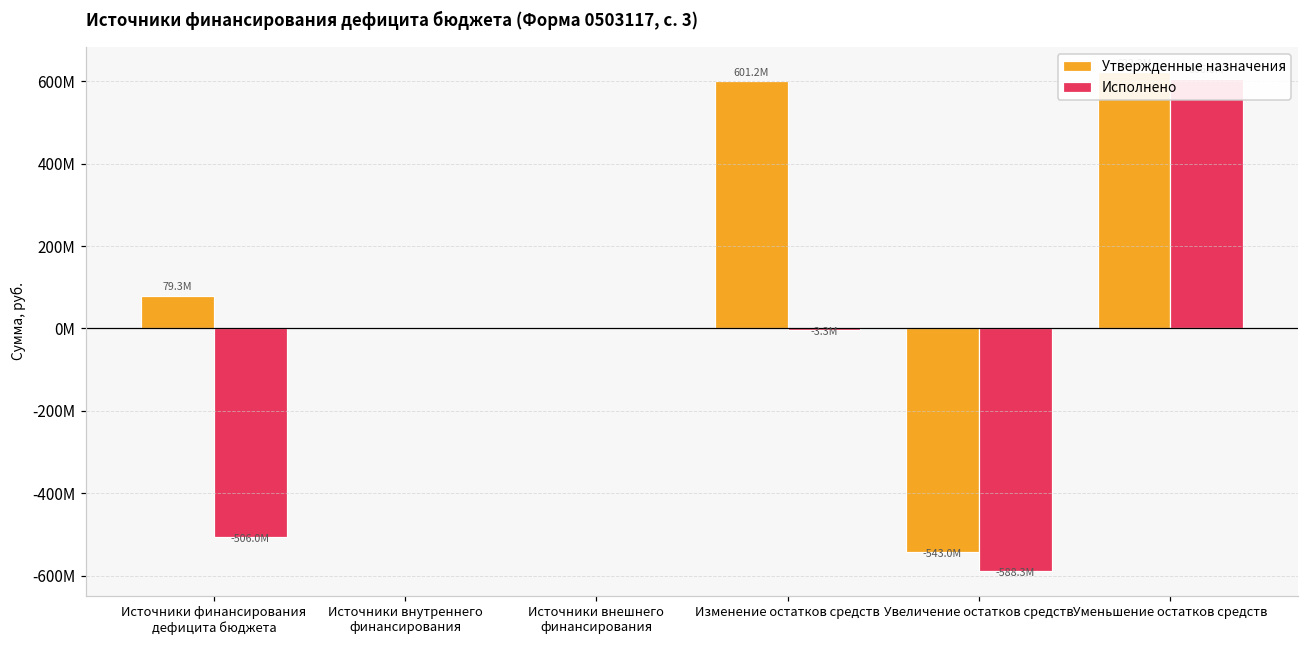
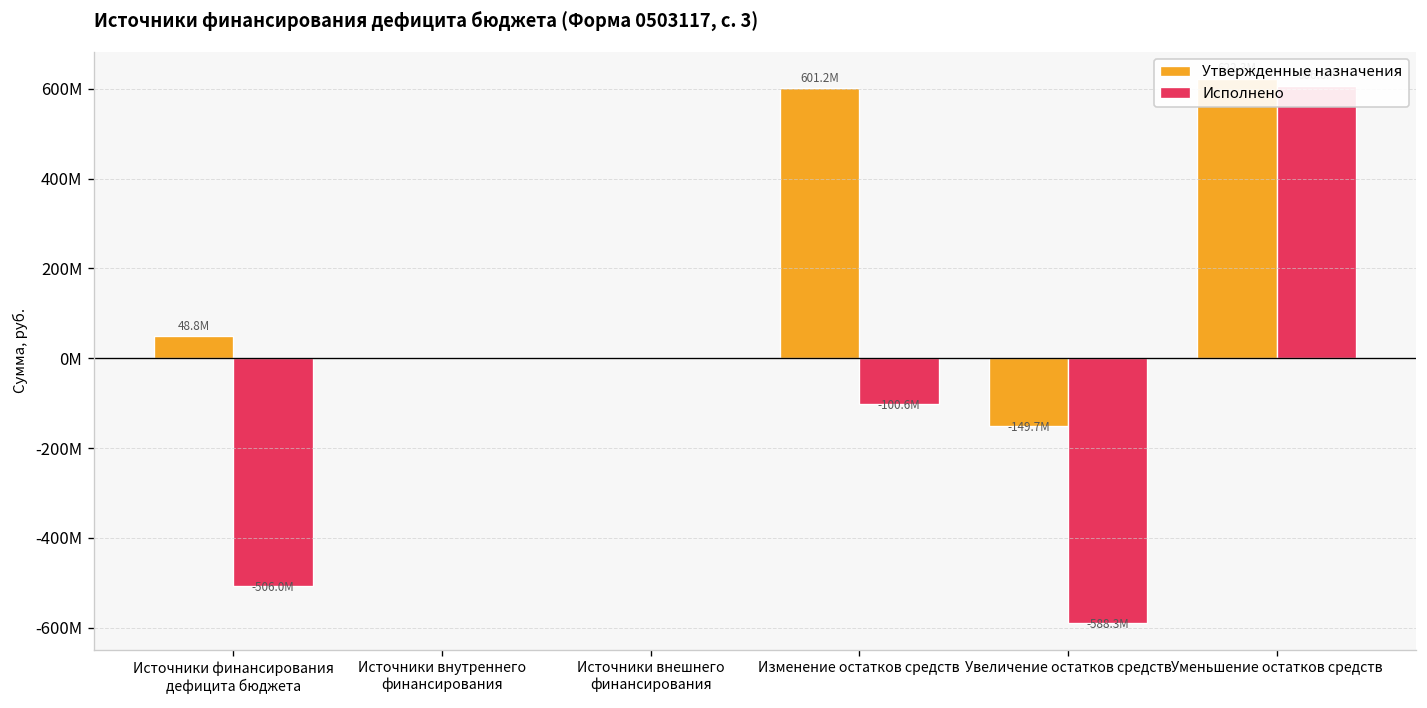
Утвержденные назначения, Источники финансирования дефицита бюджета: 79.3M -> 48.8M
Исполнено, Изменение остатков средств: -3.3M -> -100.6M
Утвержденные назначения, Увеличение остатков средств: -543.0M -> -149.7M
